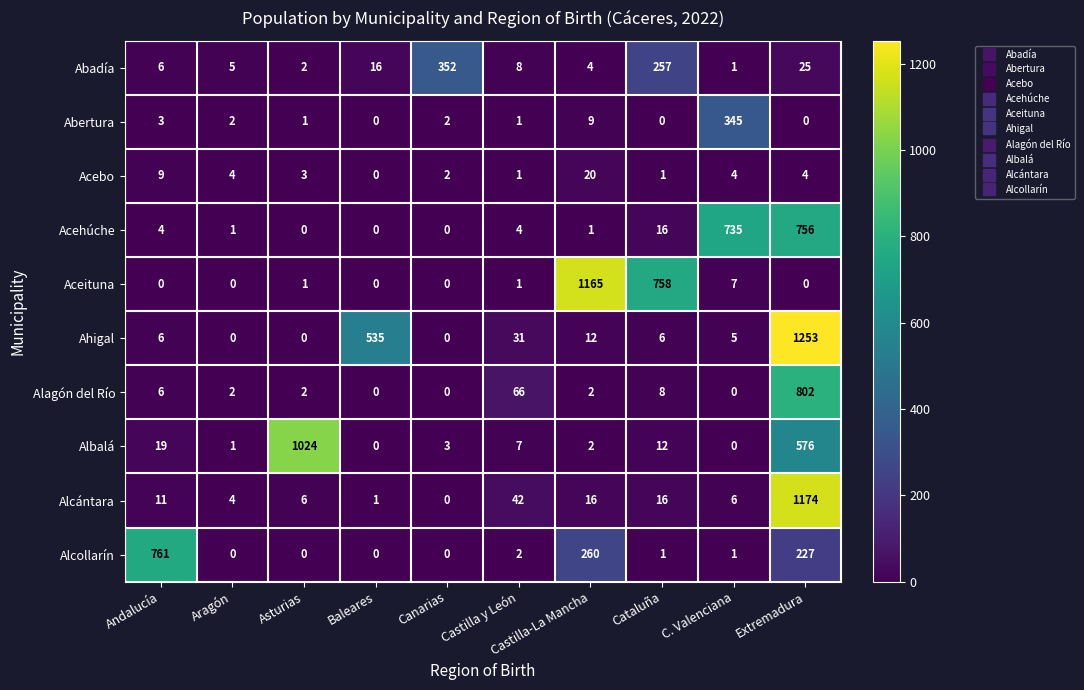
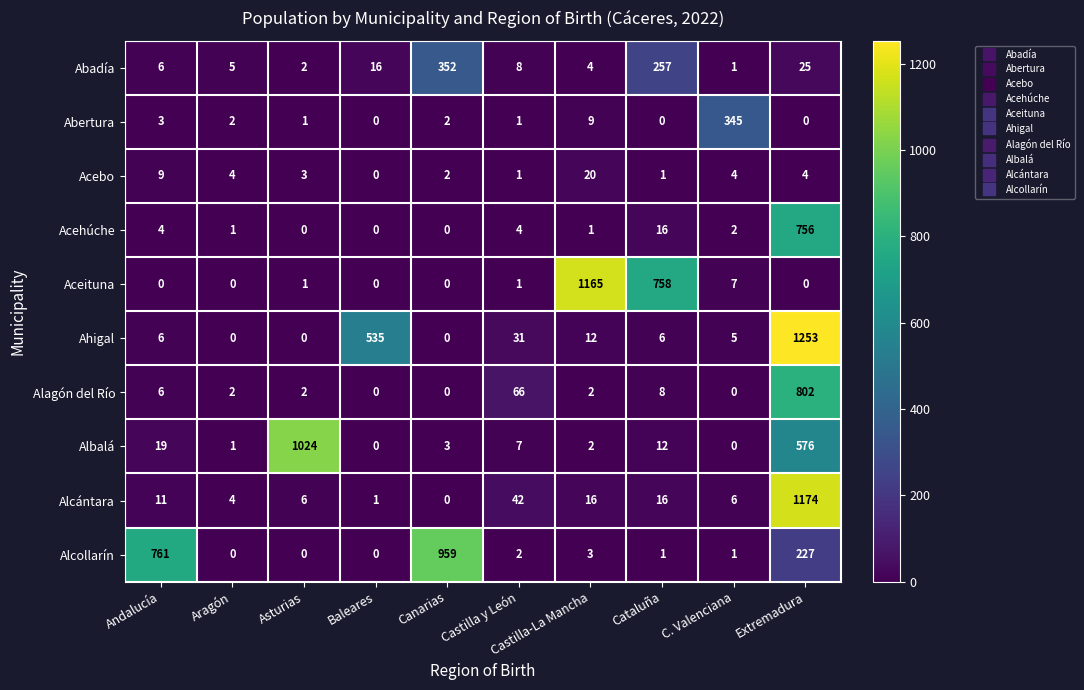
Acehúche, C. Valenciana: 735 -> 2
Alcollarín, Canarias: 0 -> 959
Alcollarín, Castilla-La Mancha: 260 -> 3
